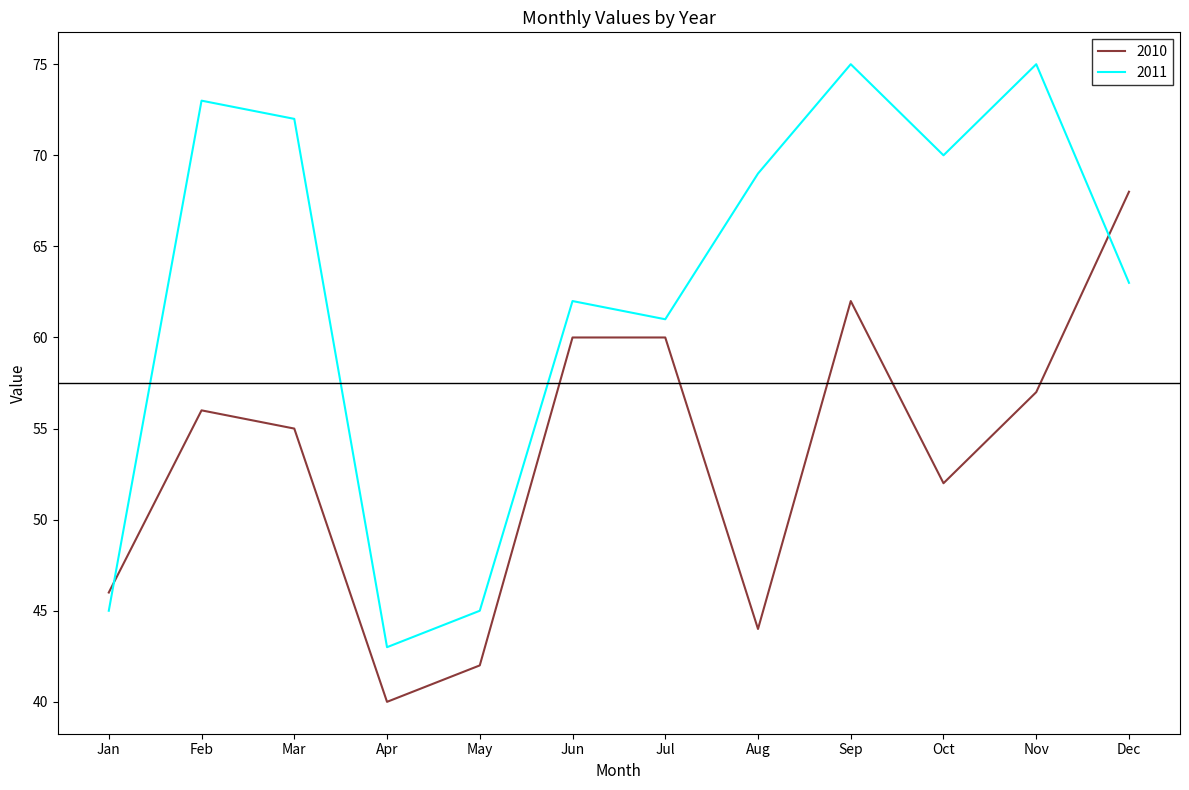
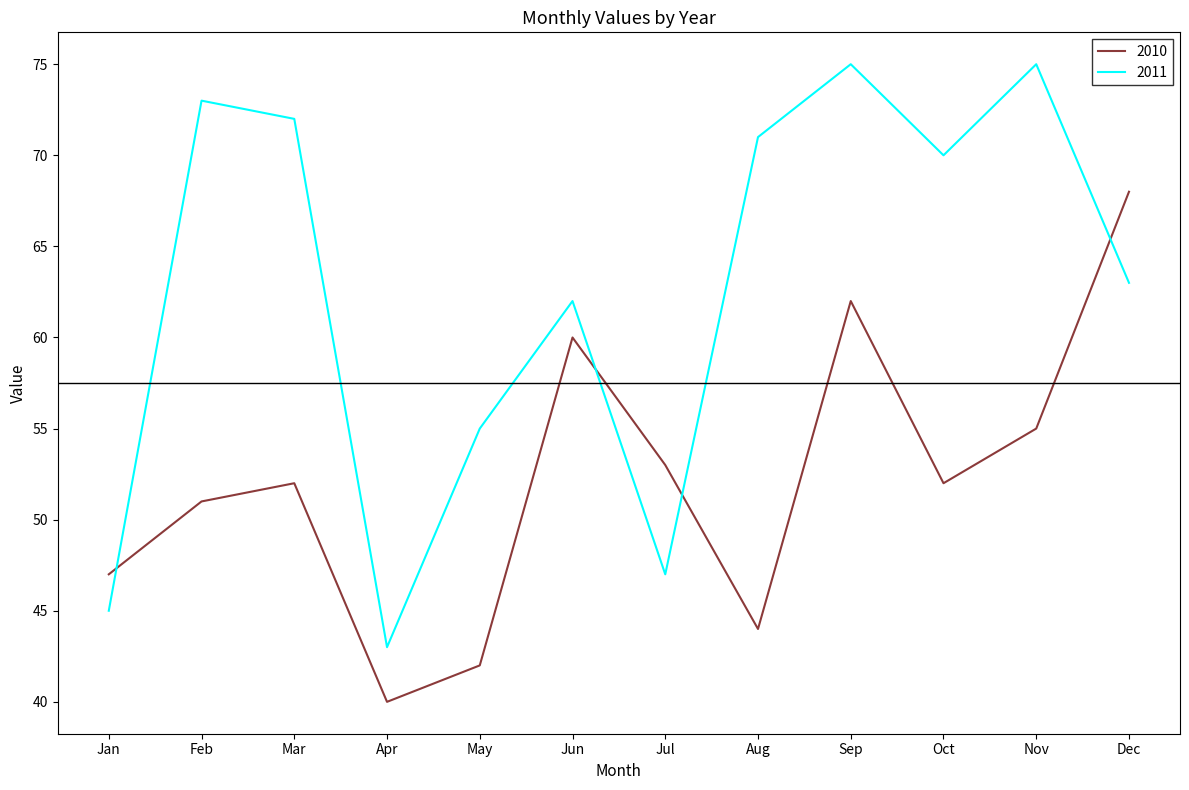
2010, Jan: 46 -> 47
2010, Feb: 56 -> 51
2010, Mar: 55 -> 52
2011, May: 45 -> 55
2010, Jul: 60 -> 53
2011, Jul: 61 -> 47
2011, Aug: 69 -> 71
2010, Nov: 57 -> 55
